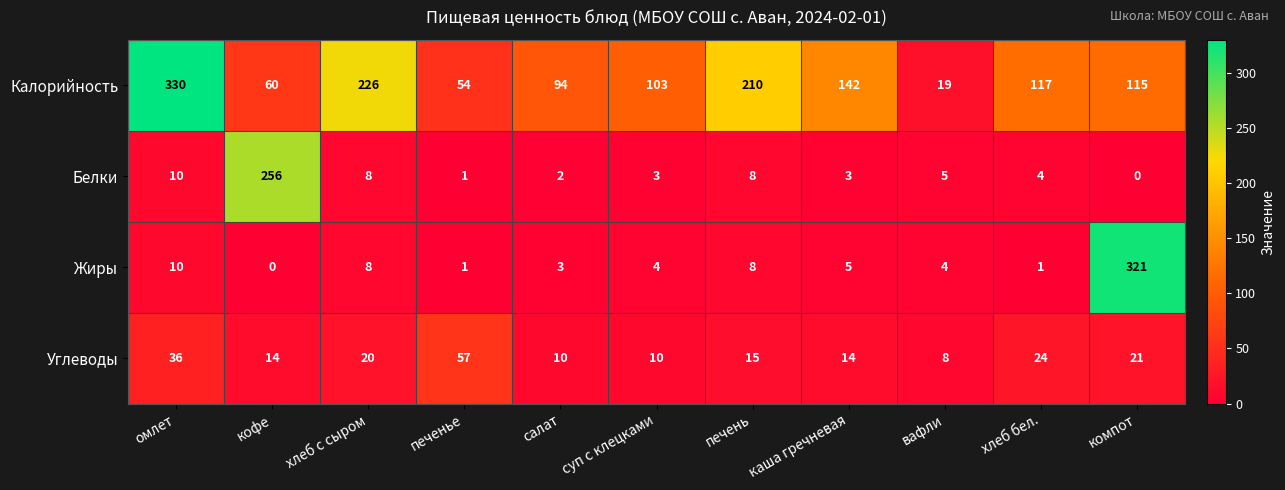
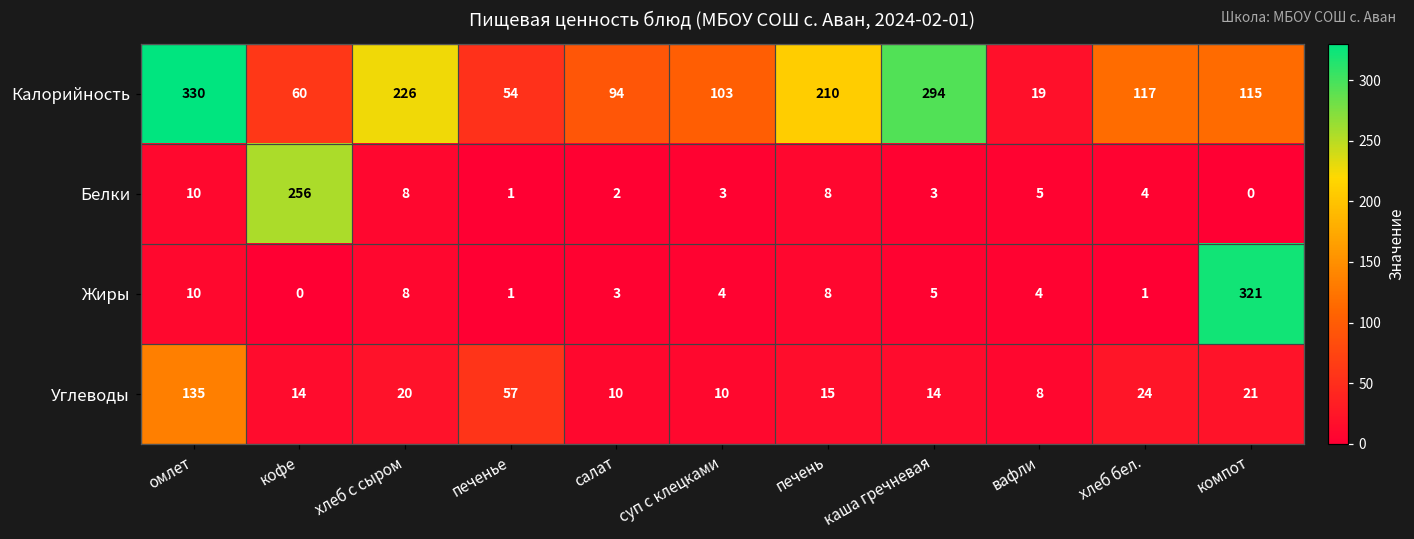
Калорийность, каша гречневая: 142 -> 294
Углеводы, омлет: 36 -> 135
